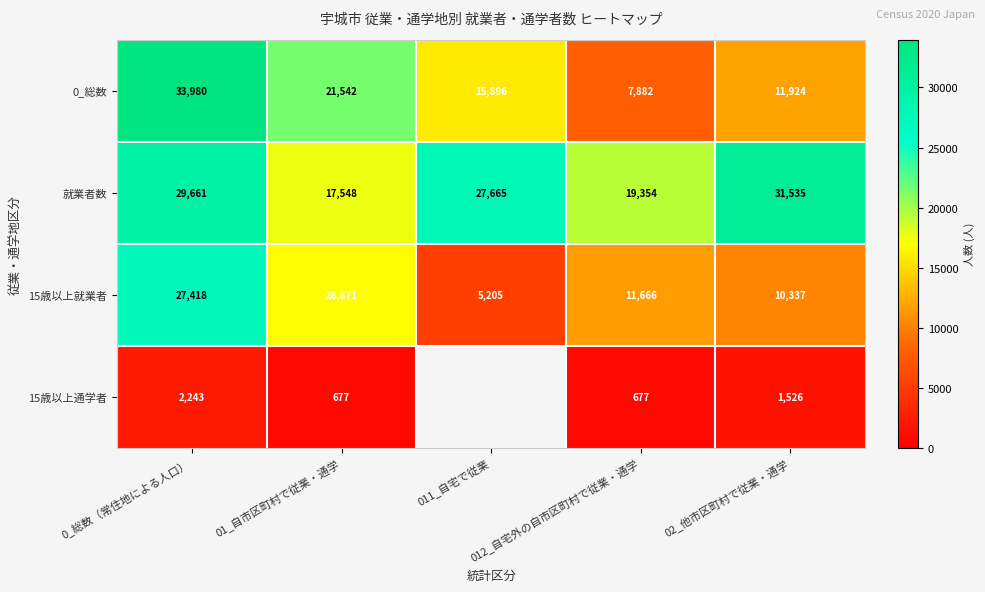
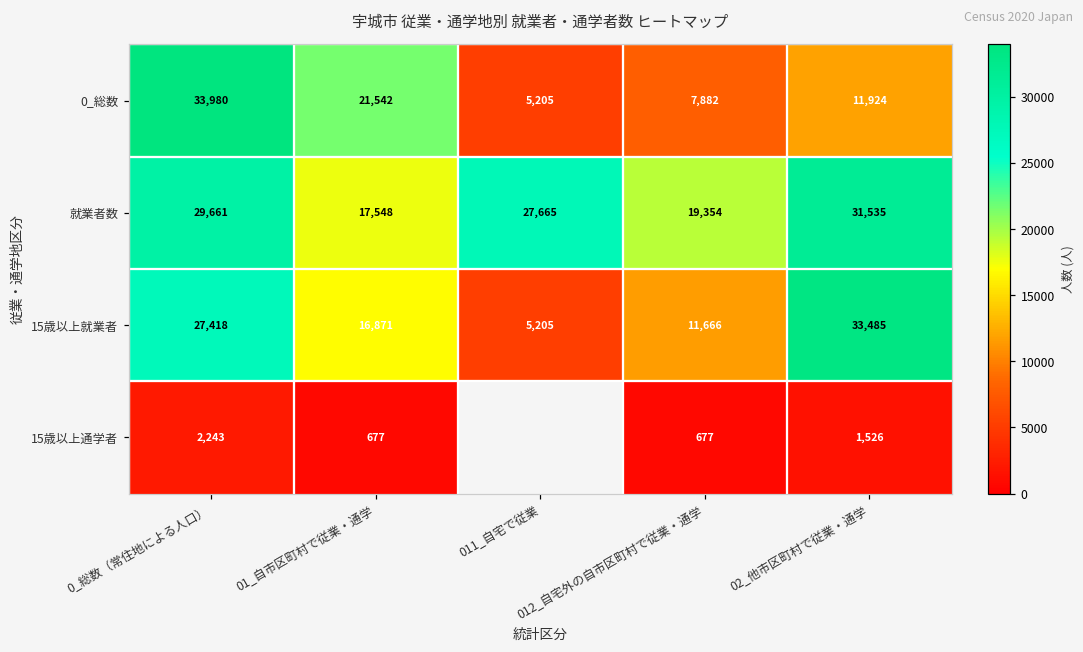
0_総数, 011_自宅で従業: 15,896 -> 5,205
15歳以上就業者, 02_他市区町村で従業・通学: 10,337 -> 33,485
